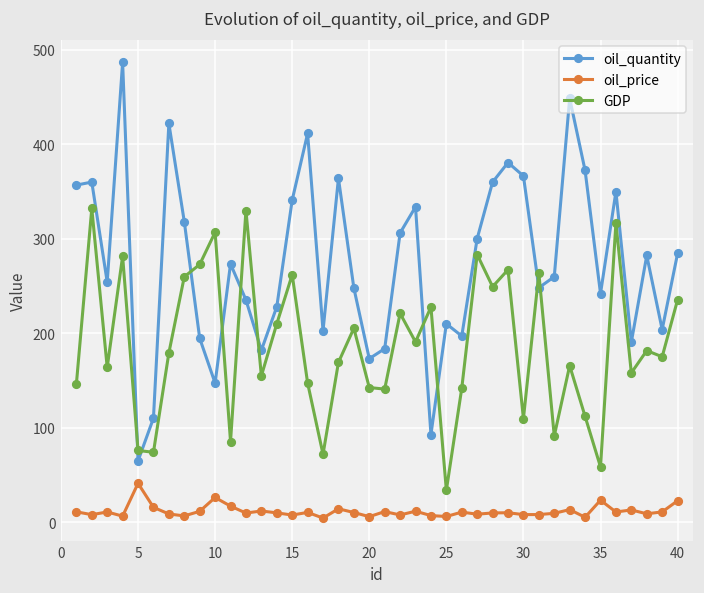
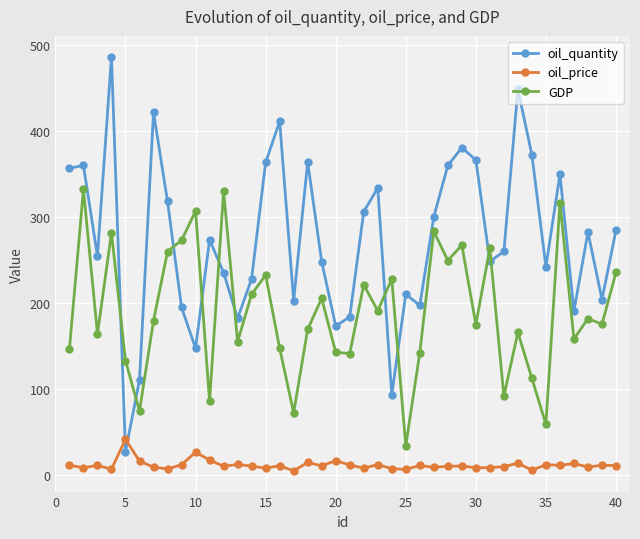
oil_quantity, 5: 70 -> 30
GDP, 5: 80 -> 130
oil_quantity, 15: 340 -> 360
GDP, 15: 260 -> 230
oil_price, 20: 10 -> 20
GDP, 30: 110 -> 170
oil_price, 35: 20 -> 10
oil_price, 40: 20 -> 10
